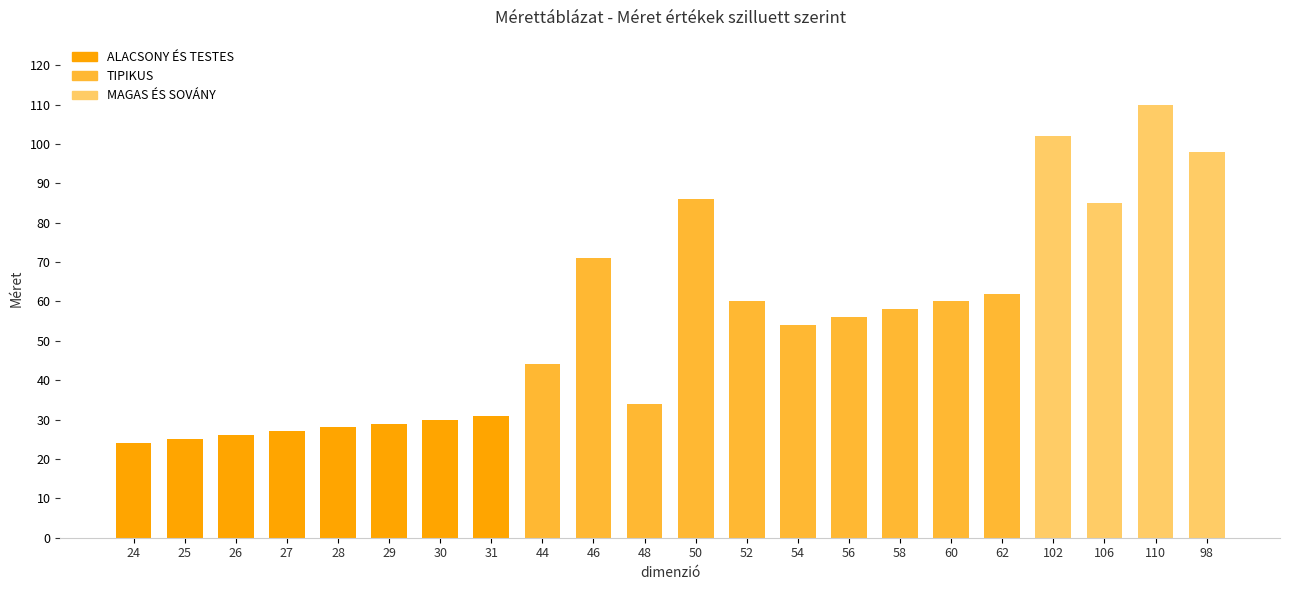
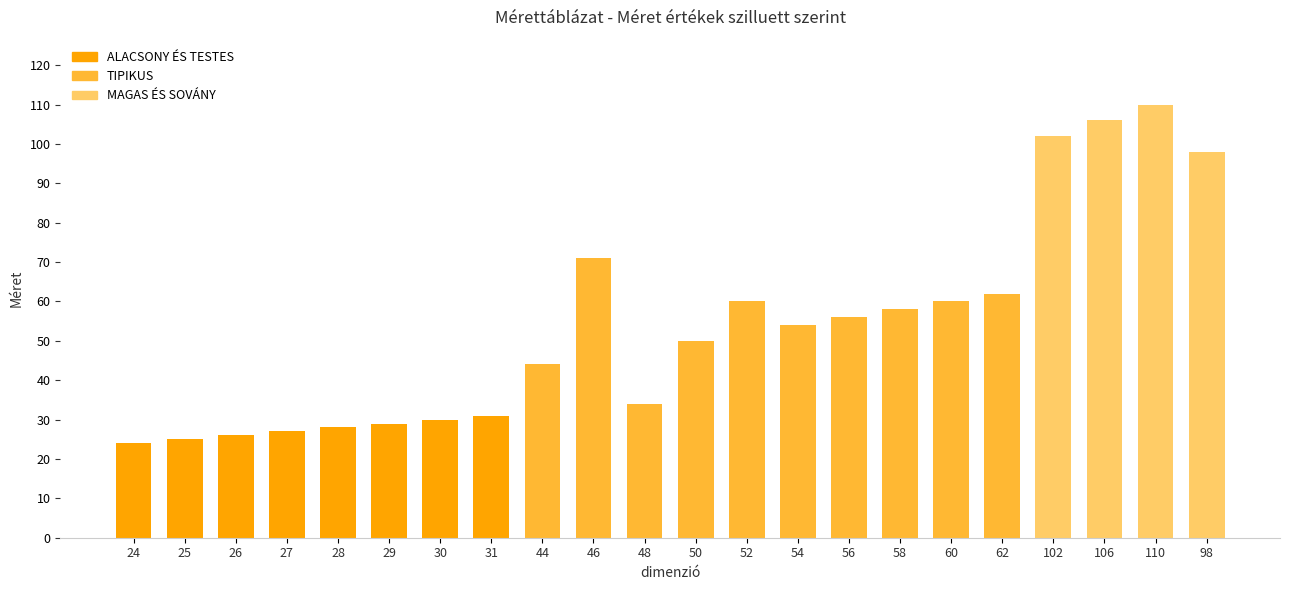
50: 86 -> 50
106: 85 -> 106
